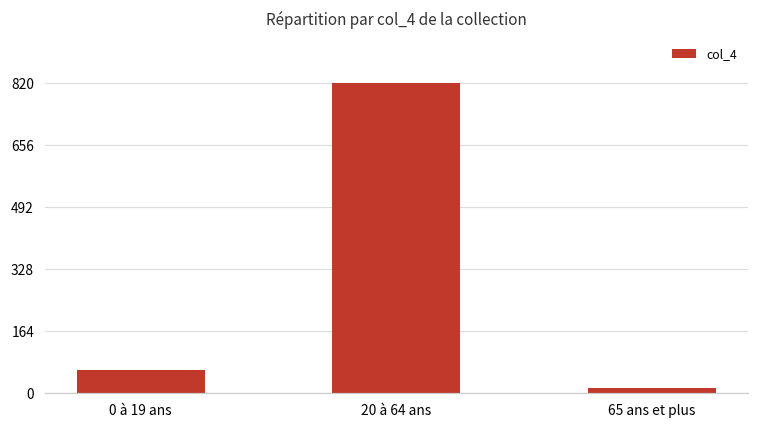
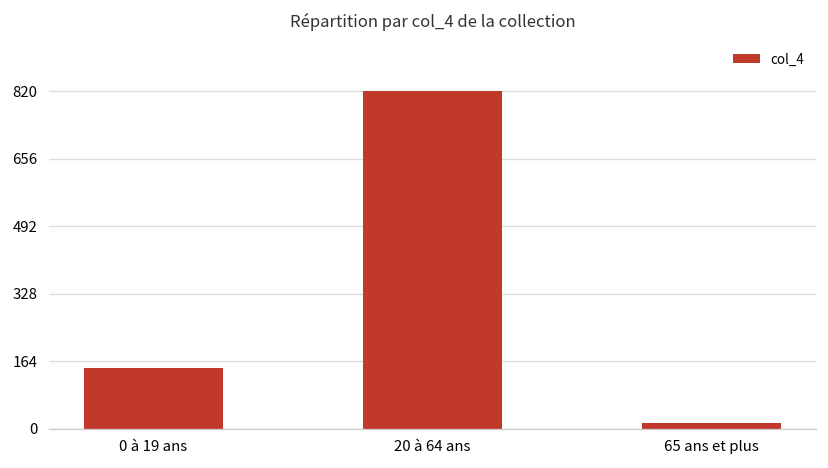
0 à 19 ans: 60 -> 150
